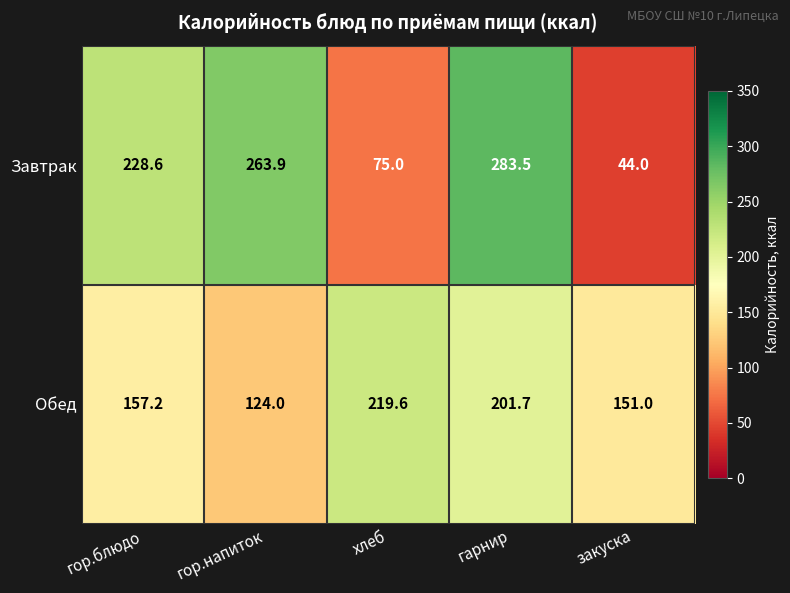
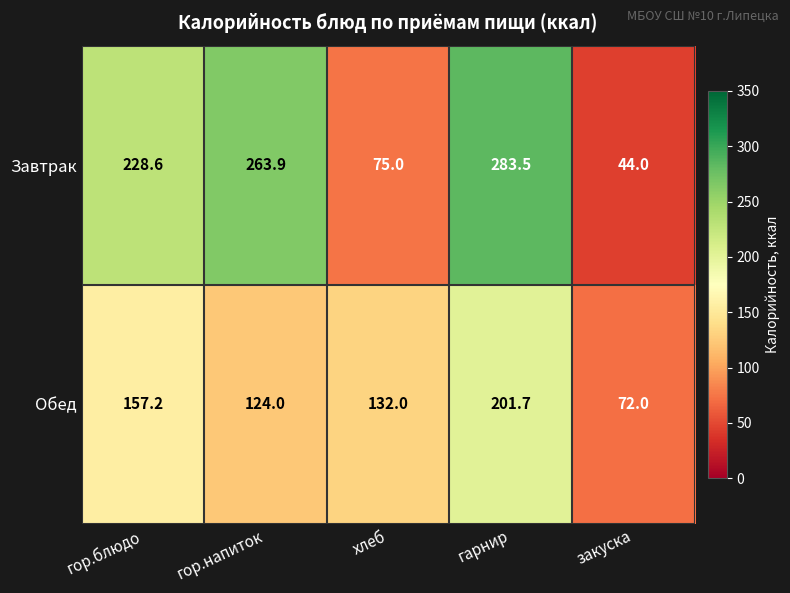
Обед, хлеб: 219.6 -> 132.0
Обед, закуска: 151.0 -> 72.0
